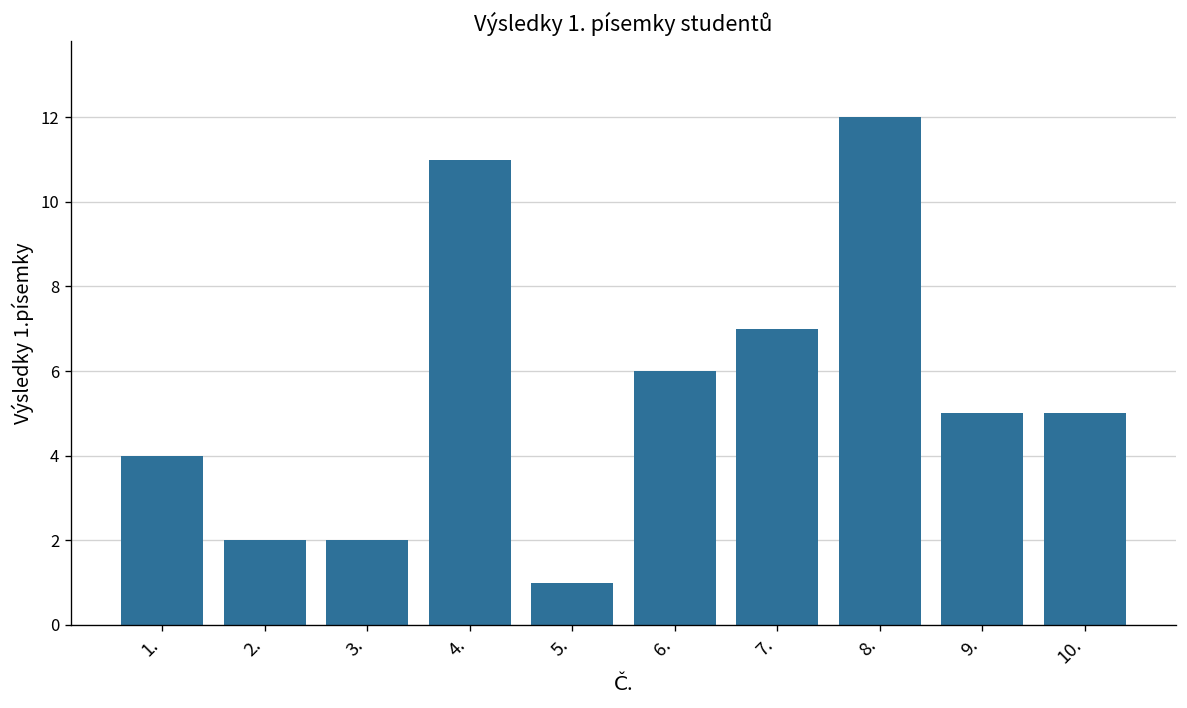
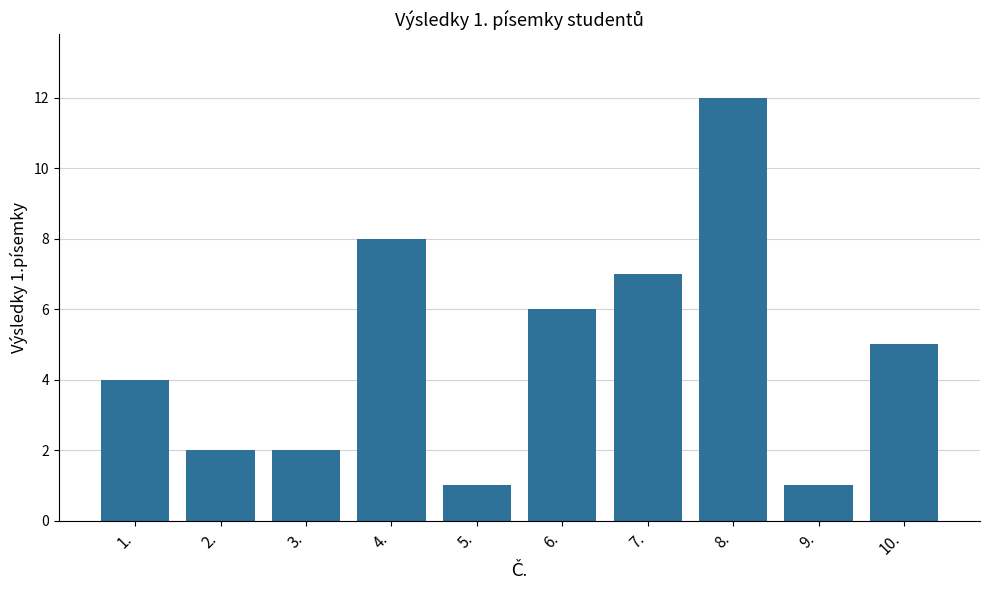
4.: 11 -> 8
9.: 5 -> 1
